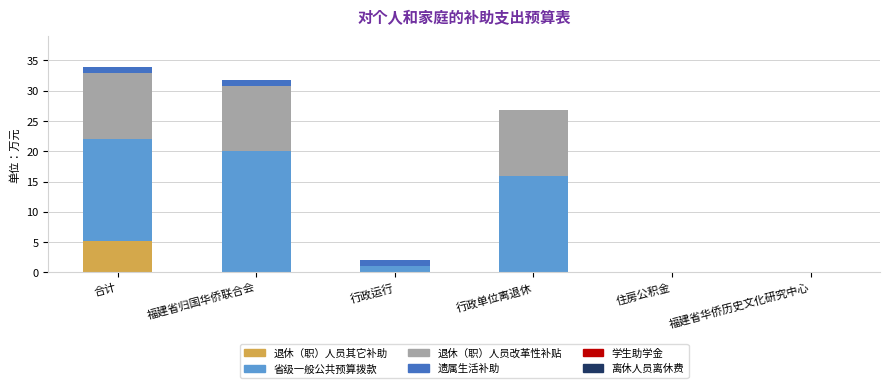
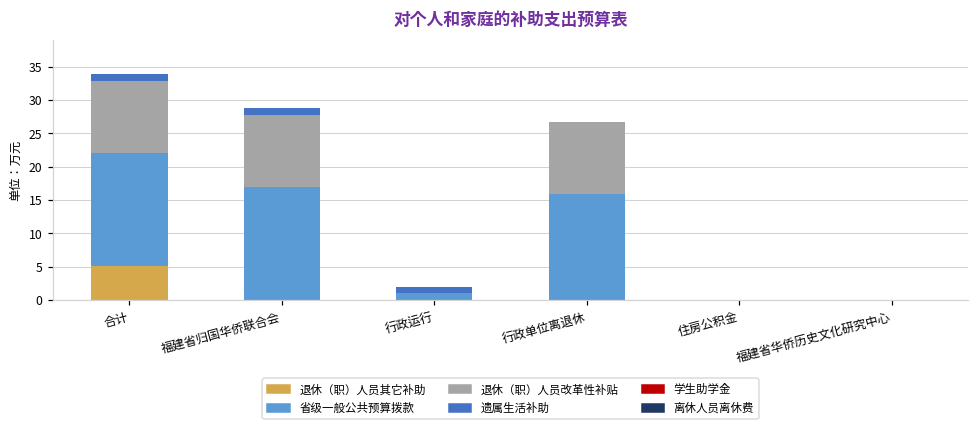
省级一般公共预算拨款, 福建省归国华侨联合会: 20 -> 17
